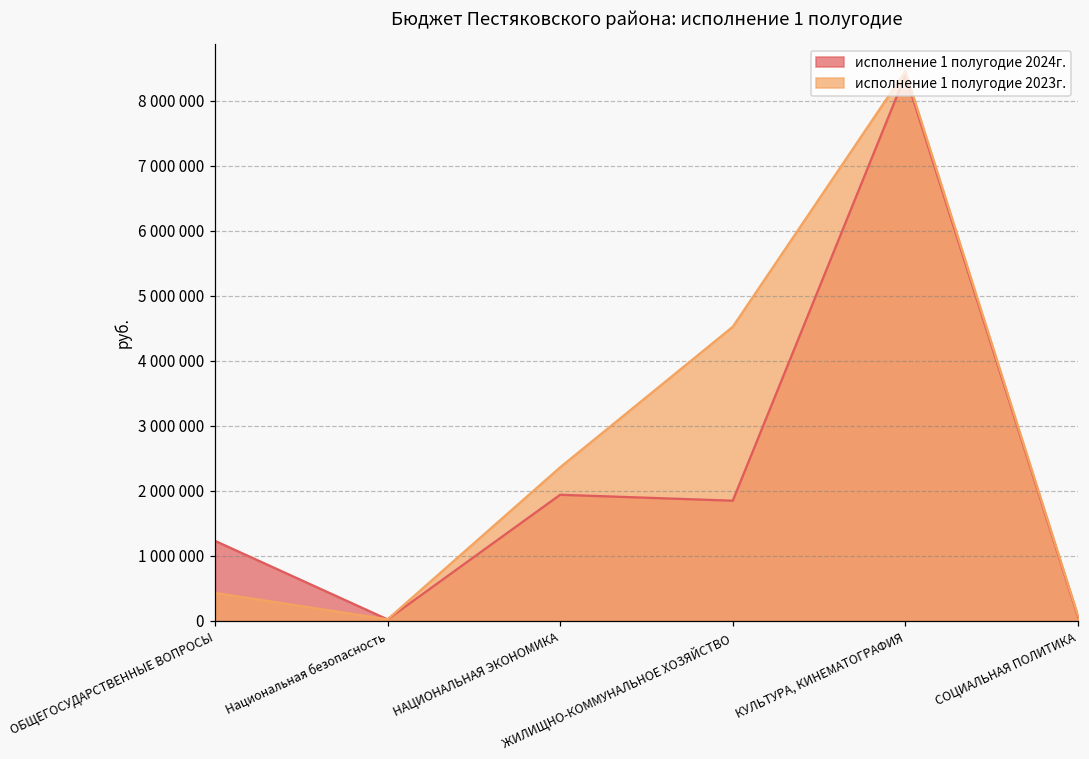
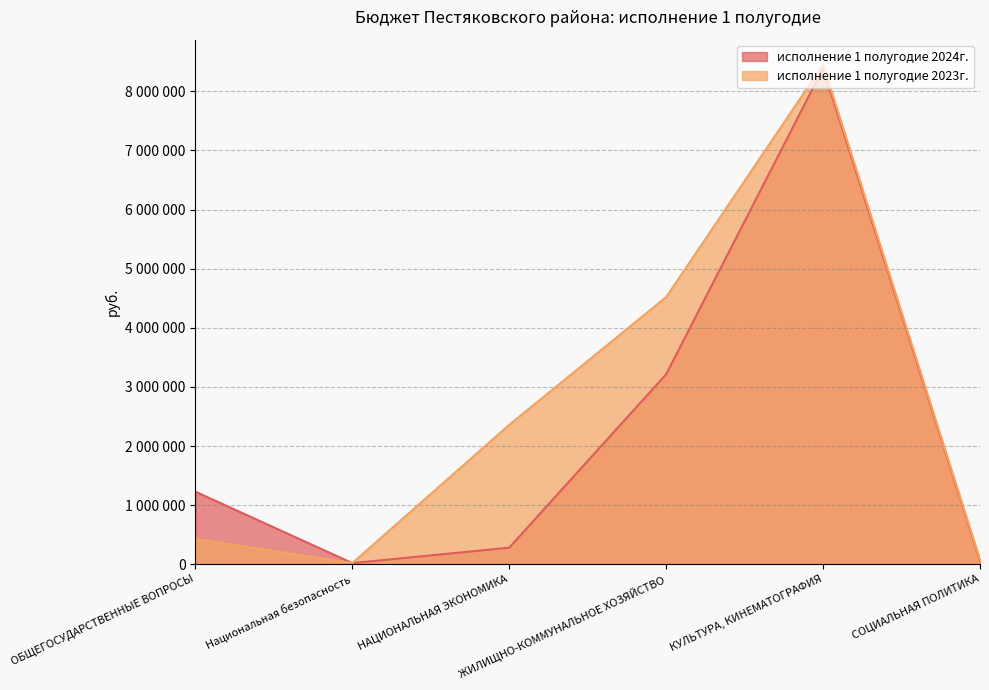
исполнение 1 полугодие 2024г., НАЦИОНАЛЬНАЯ ЭКОНОМИКА: 1900000 -> 300000
исполнение 1 полугодие 2024г., ЖИЛИЩНО-КОММУНАЛЬНОЕ ХОЗЯЙСТВО: 1800000 -> 3200000
